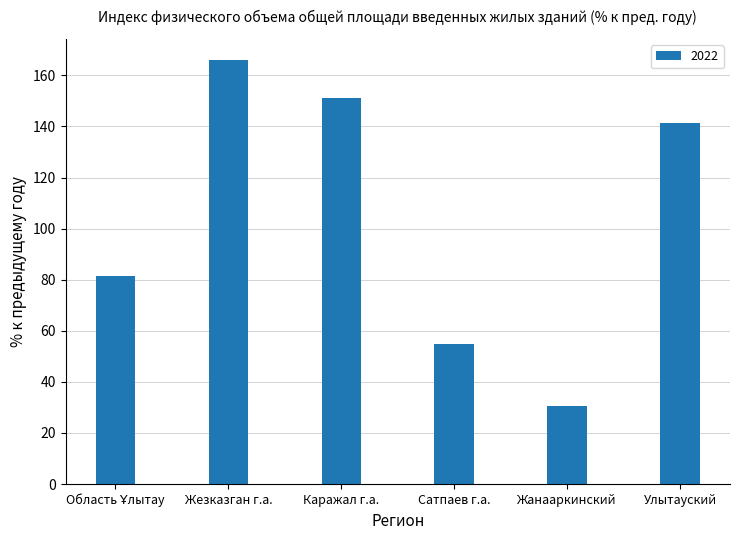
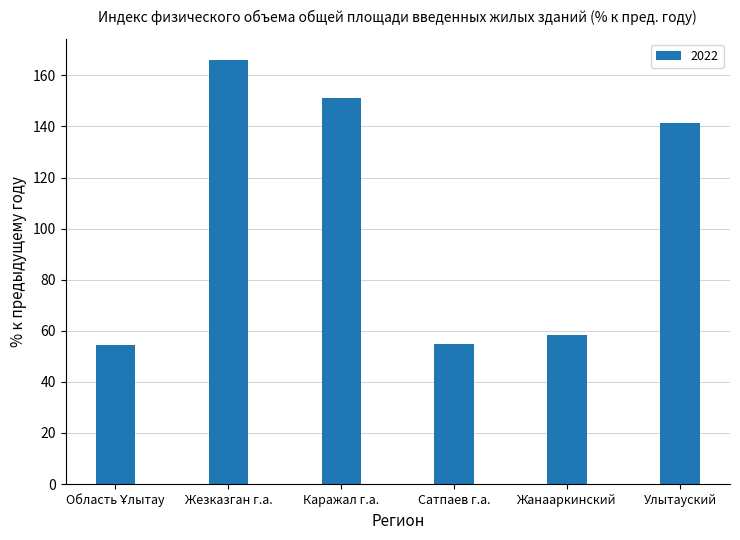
Область Ұлытау: 81 -> 54
Жанааркинский: 30 -> 59
